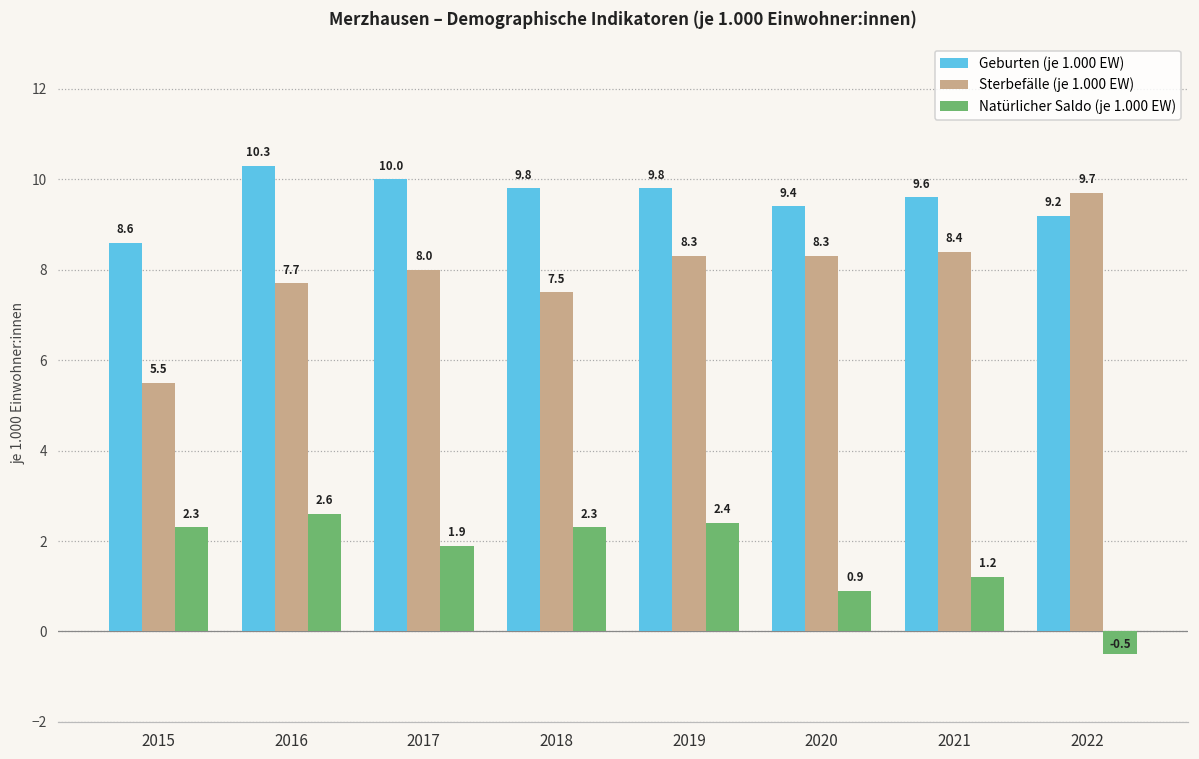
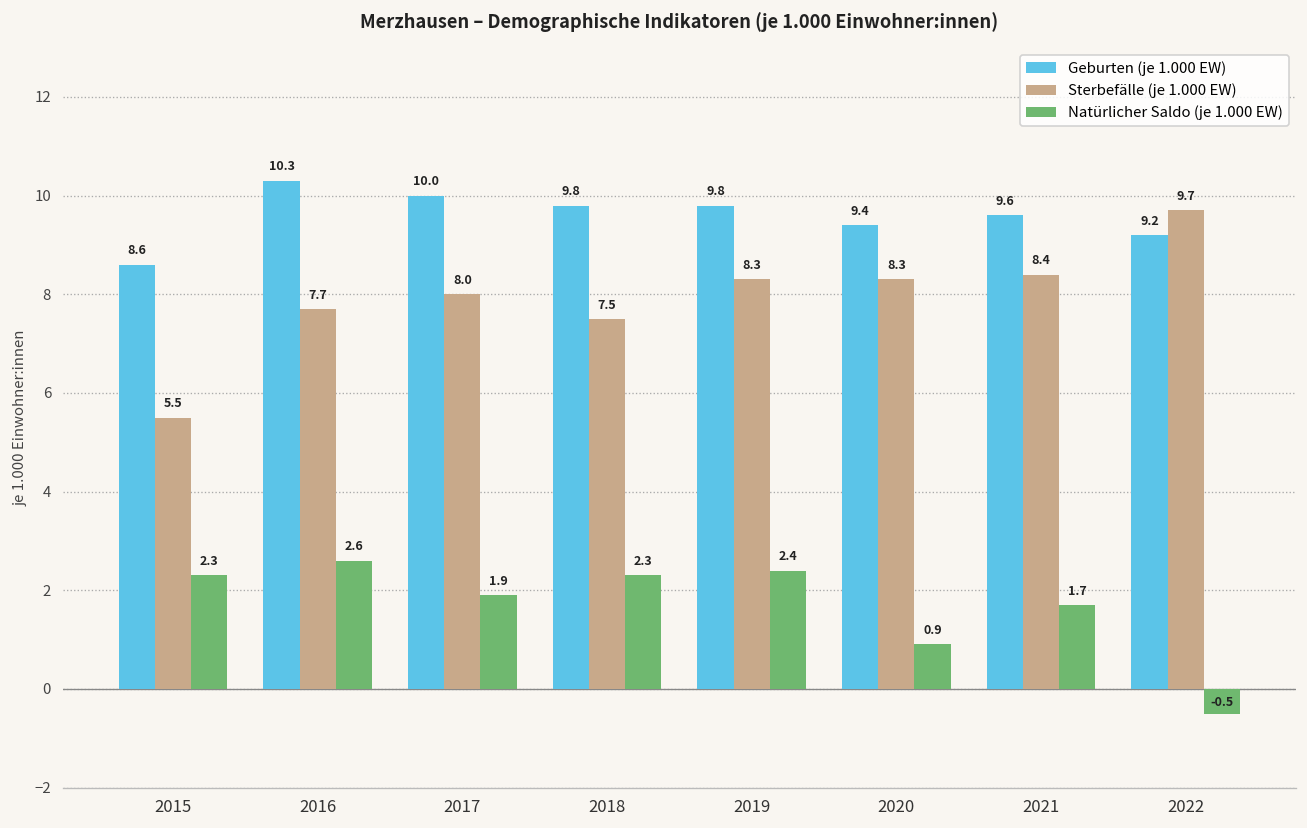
Natürlicher Saldo (je 1.000 EW), 2021: 1.2 -> 1.7
